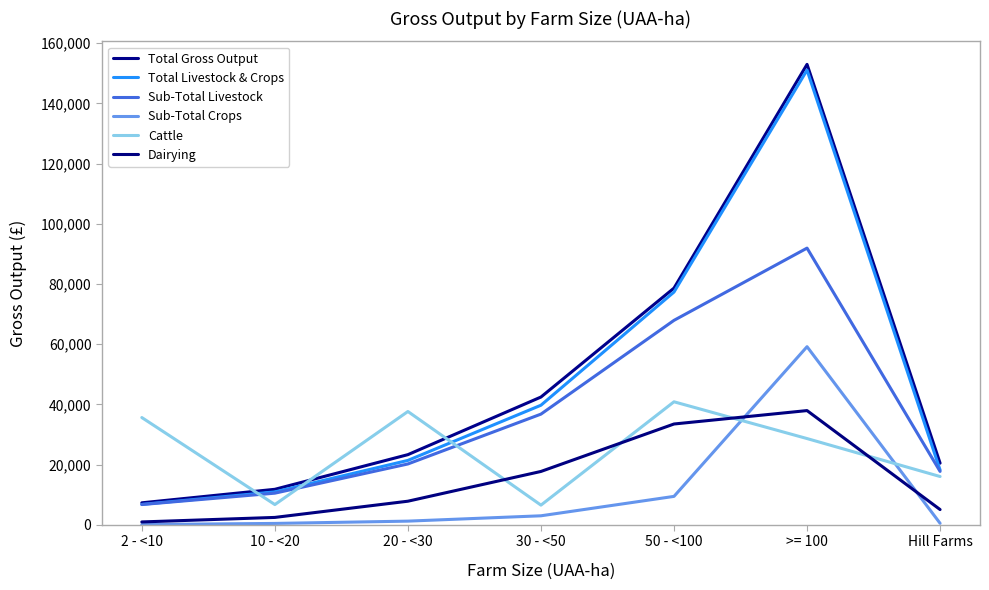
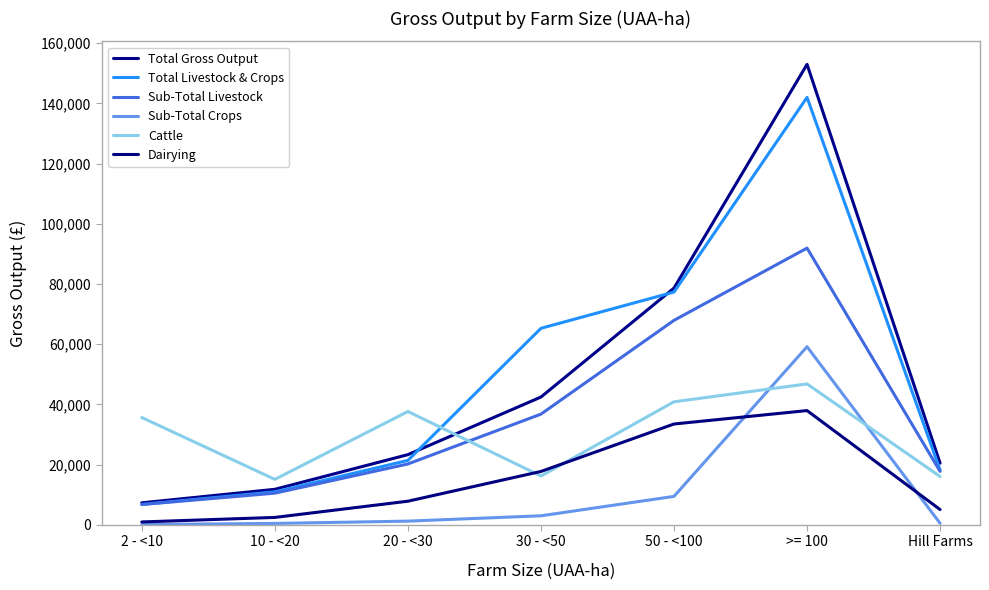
Cattle, 10 - <20: 7,000 -> 15,000
Total Livestock & Crops, 30 - <50: 40,000 -> 65,000
Cattle, 30 - <50: 6,000 -> 16,000
Total Livestock & Crops, >= 100: 151,000 -> 142,000
Cattle, >= 100: 29,000 -> 47,000
